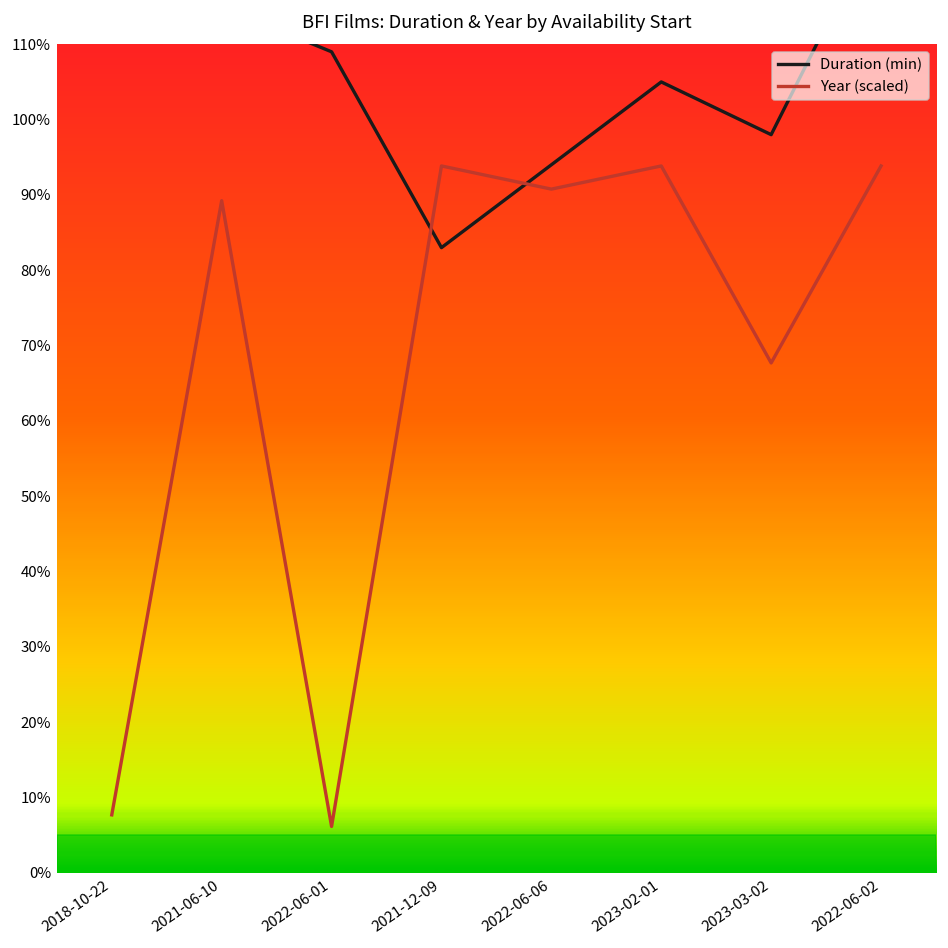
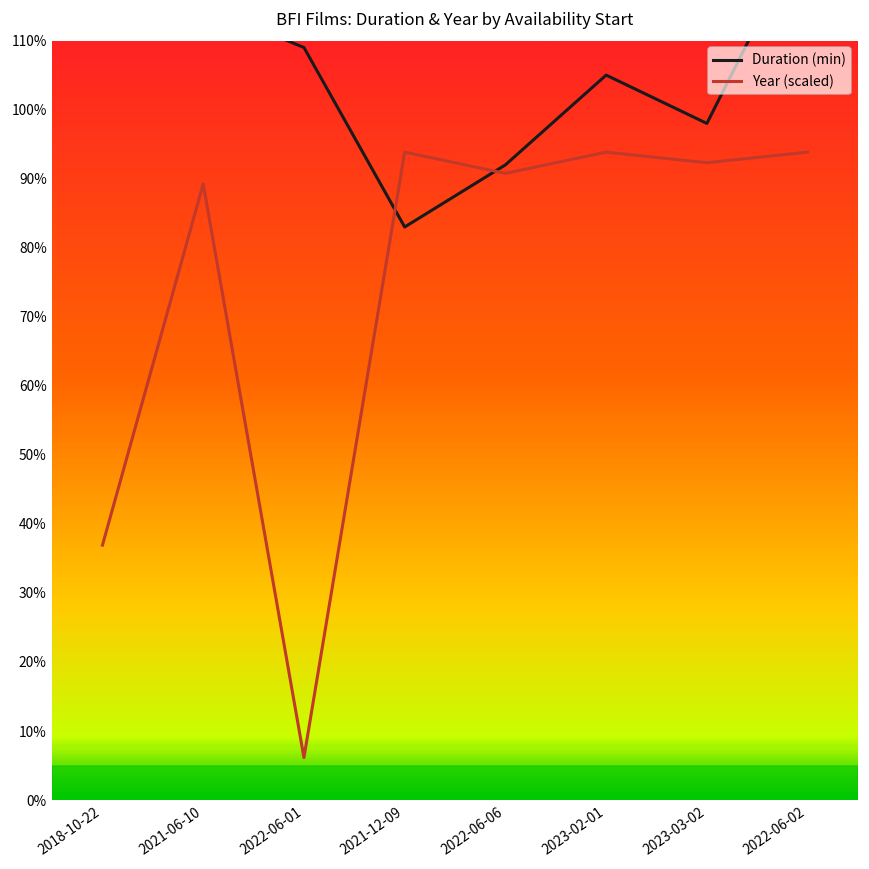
Year (scaled), 2018-10-22: 8% -> 37%
Duration (min), 2022-06-06: 94% -> 92%
Year (scaled), 2023-03-02: 68% -> 92%
